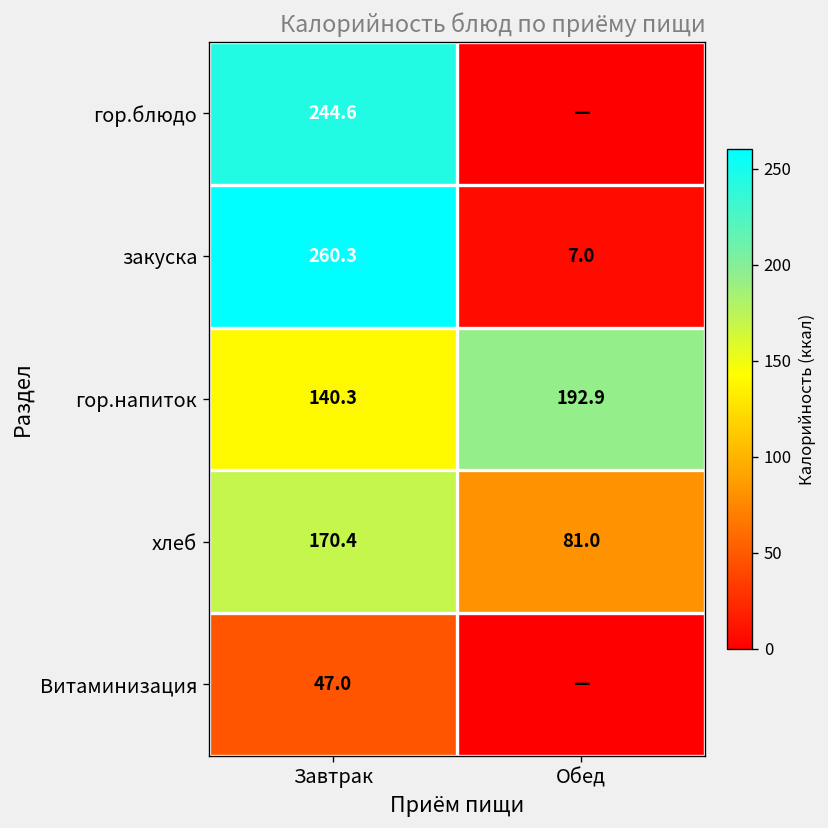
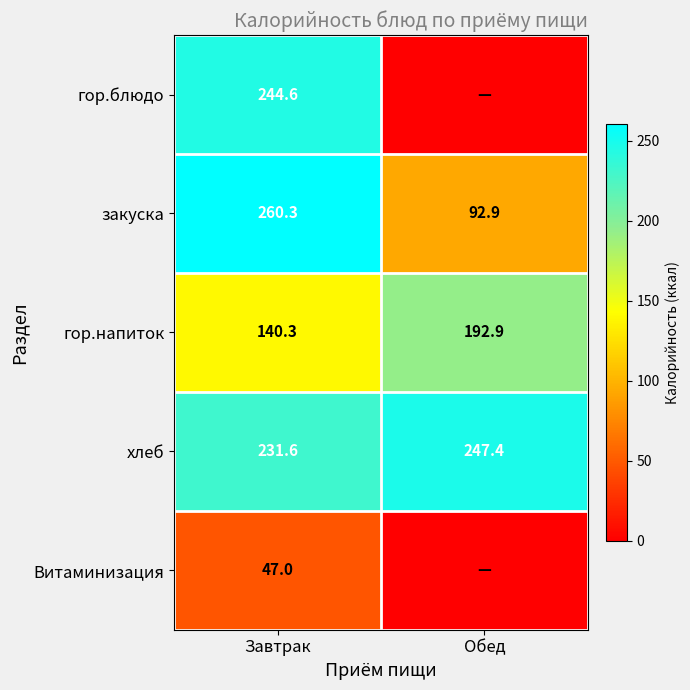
закуска, Обед: 7.0 -> 92.9
хлеб, Завтрак: 170.4 -> 231.6
хлеб, Обед: 81.0 -> 247.4
